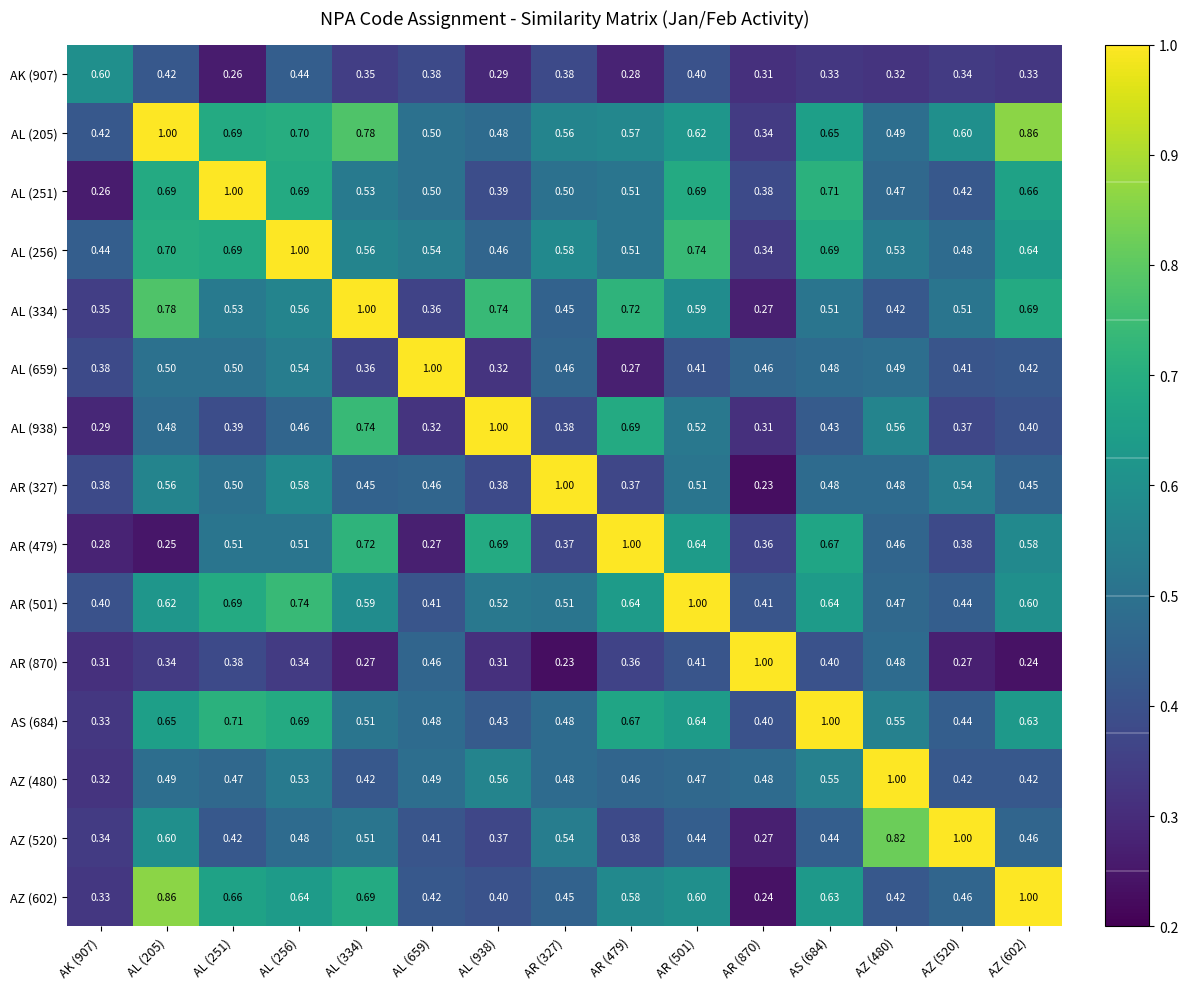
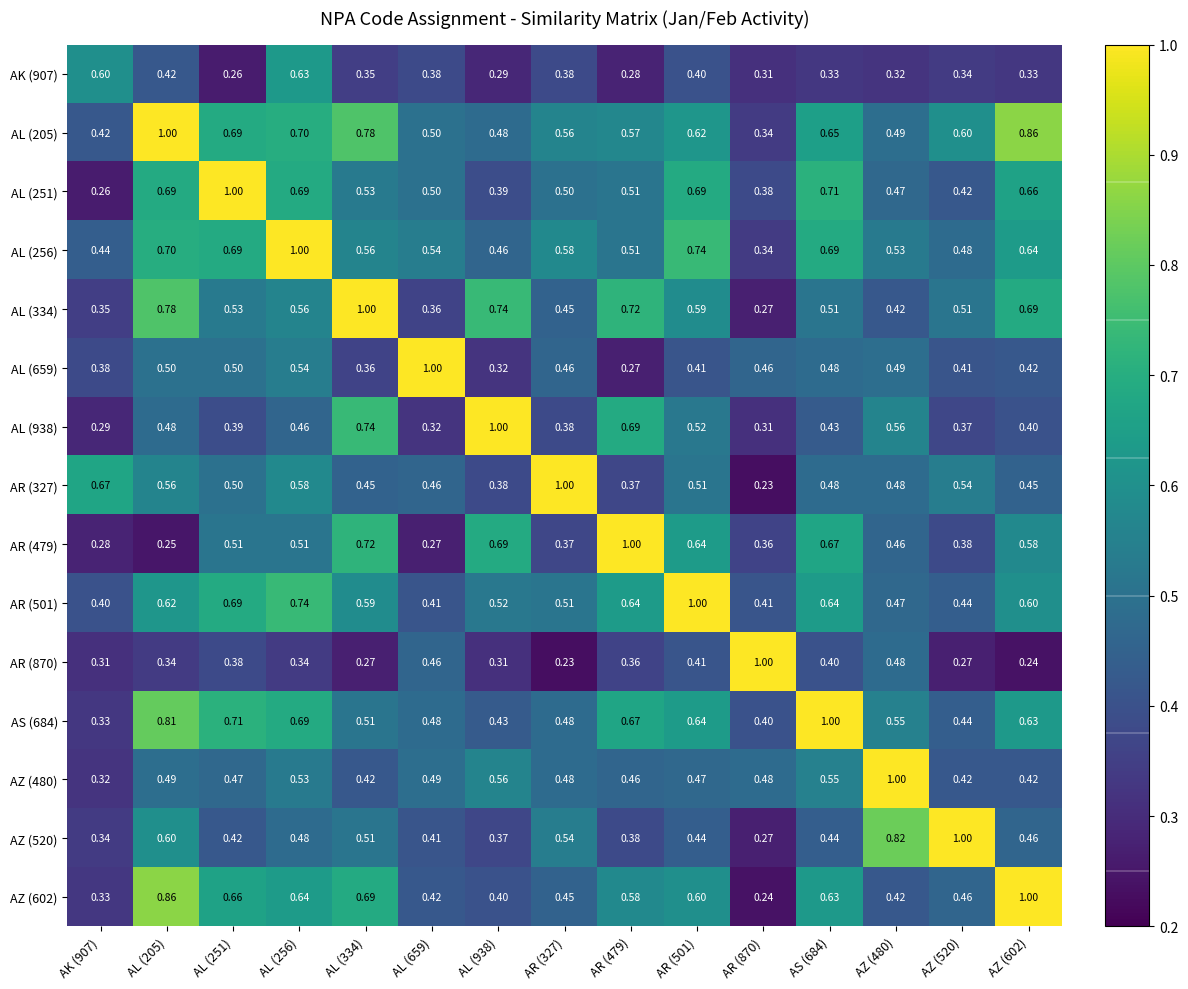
AK (907), AL (256): 0.44 -> 0.63
AR (327), AK (907): 0.38 -> 0.67
AS (684), AL (205): 0.65 -> 0.81
